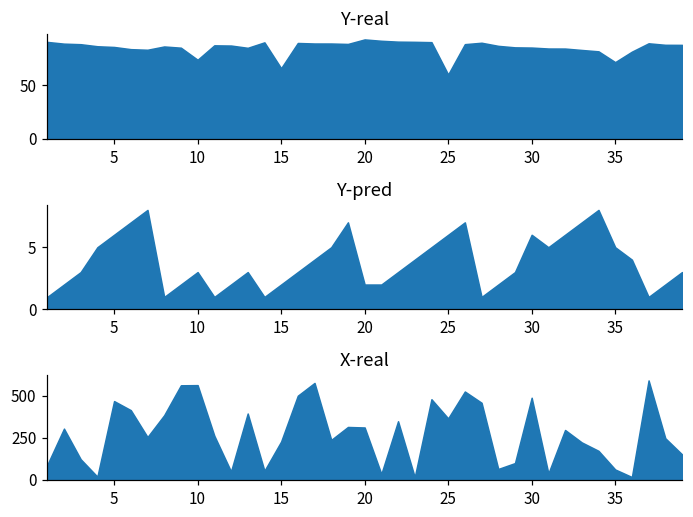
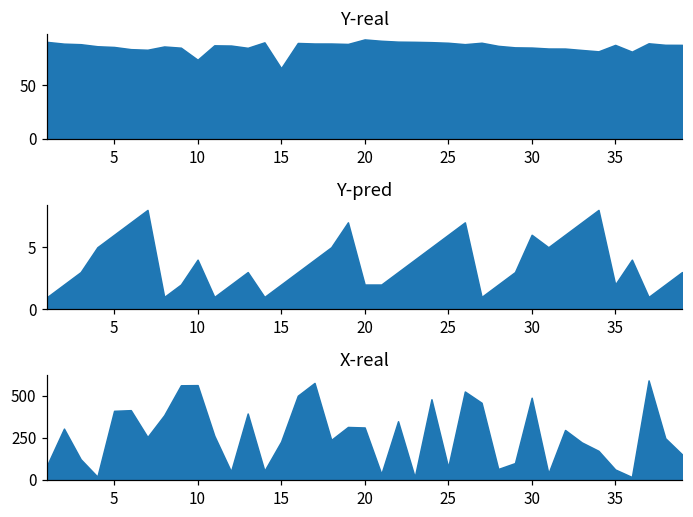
Y-real, 25: 60 -> 90
Y-real, 35: 70 -> 90
Y-pred, 10: 3 -> 4
Y-pred, 35: 5 -> 2
X-real, 5: 470 -> 410
X-real, 25: 370 -> 80
